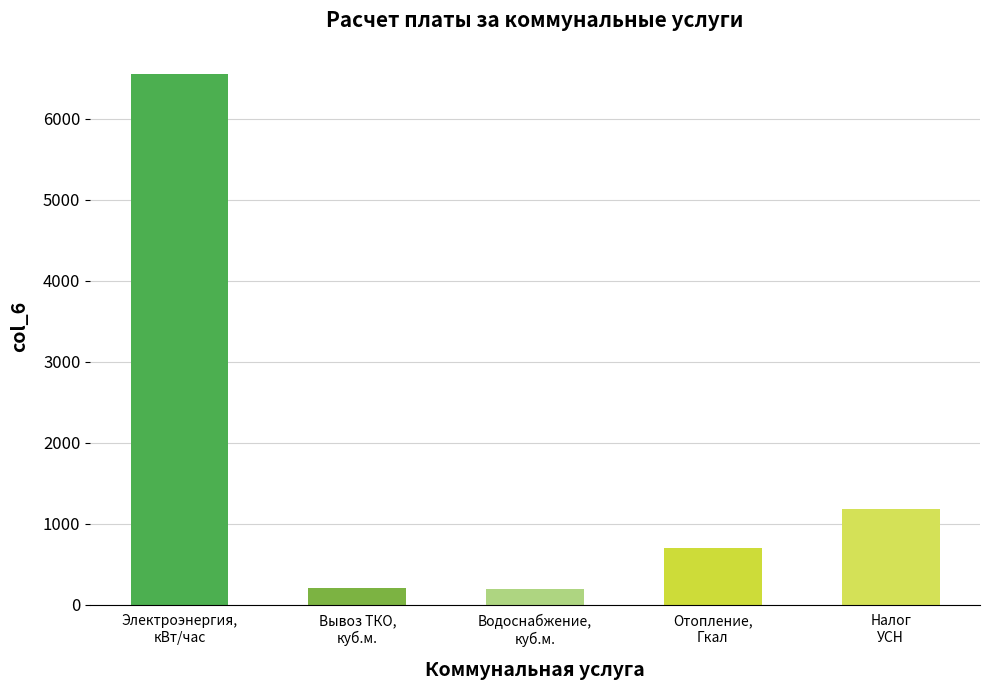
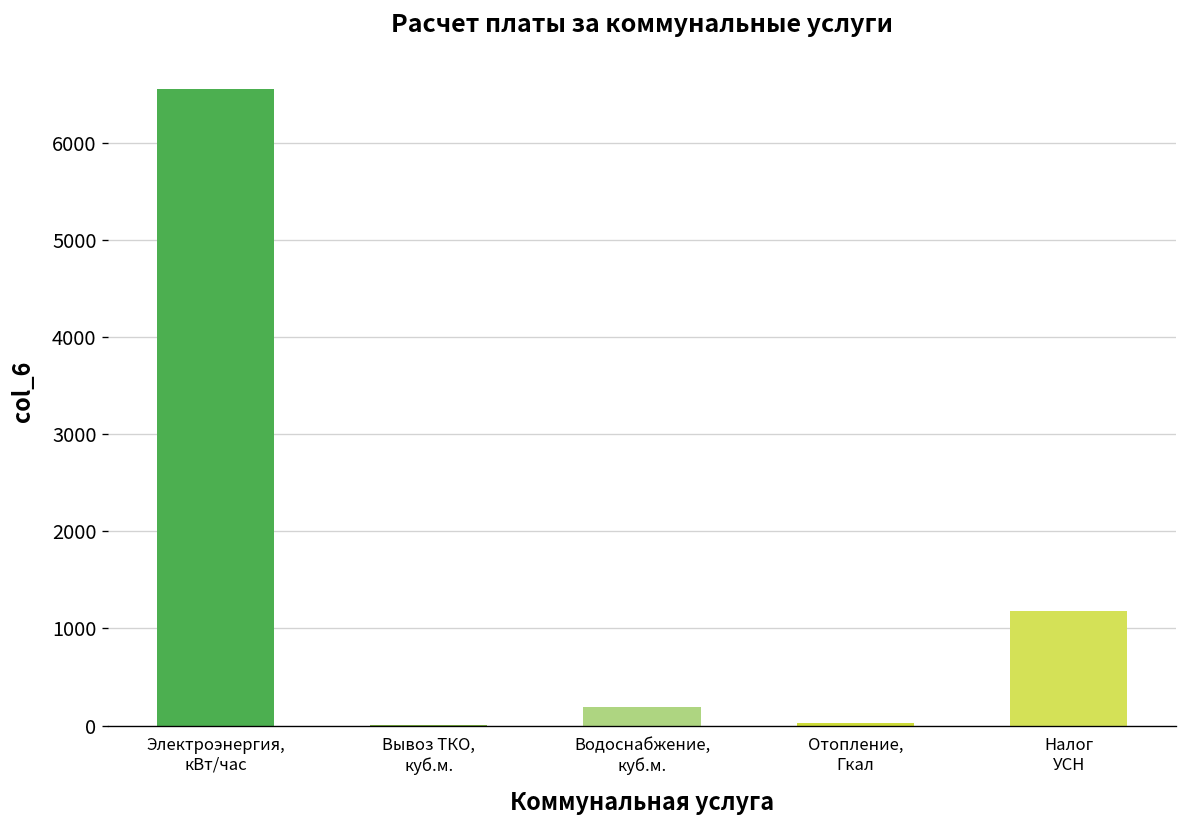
Вывоз ТКО, куб.м.: 200 -> 0
Отопление, Гкал: 700 -> 0
